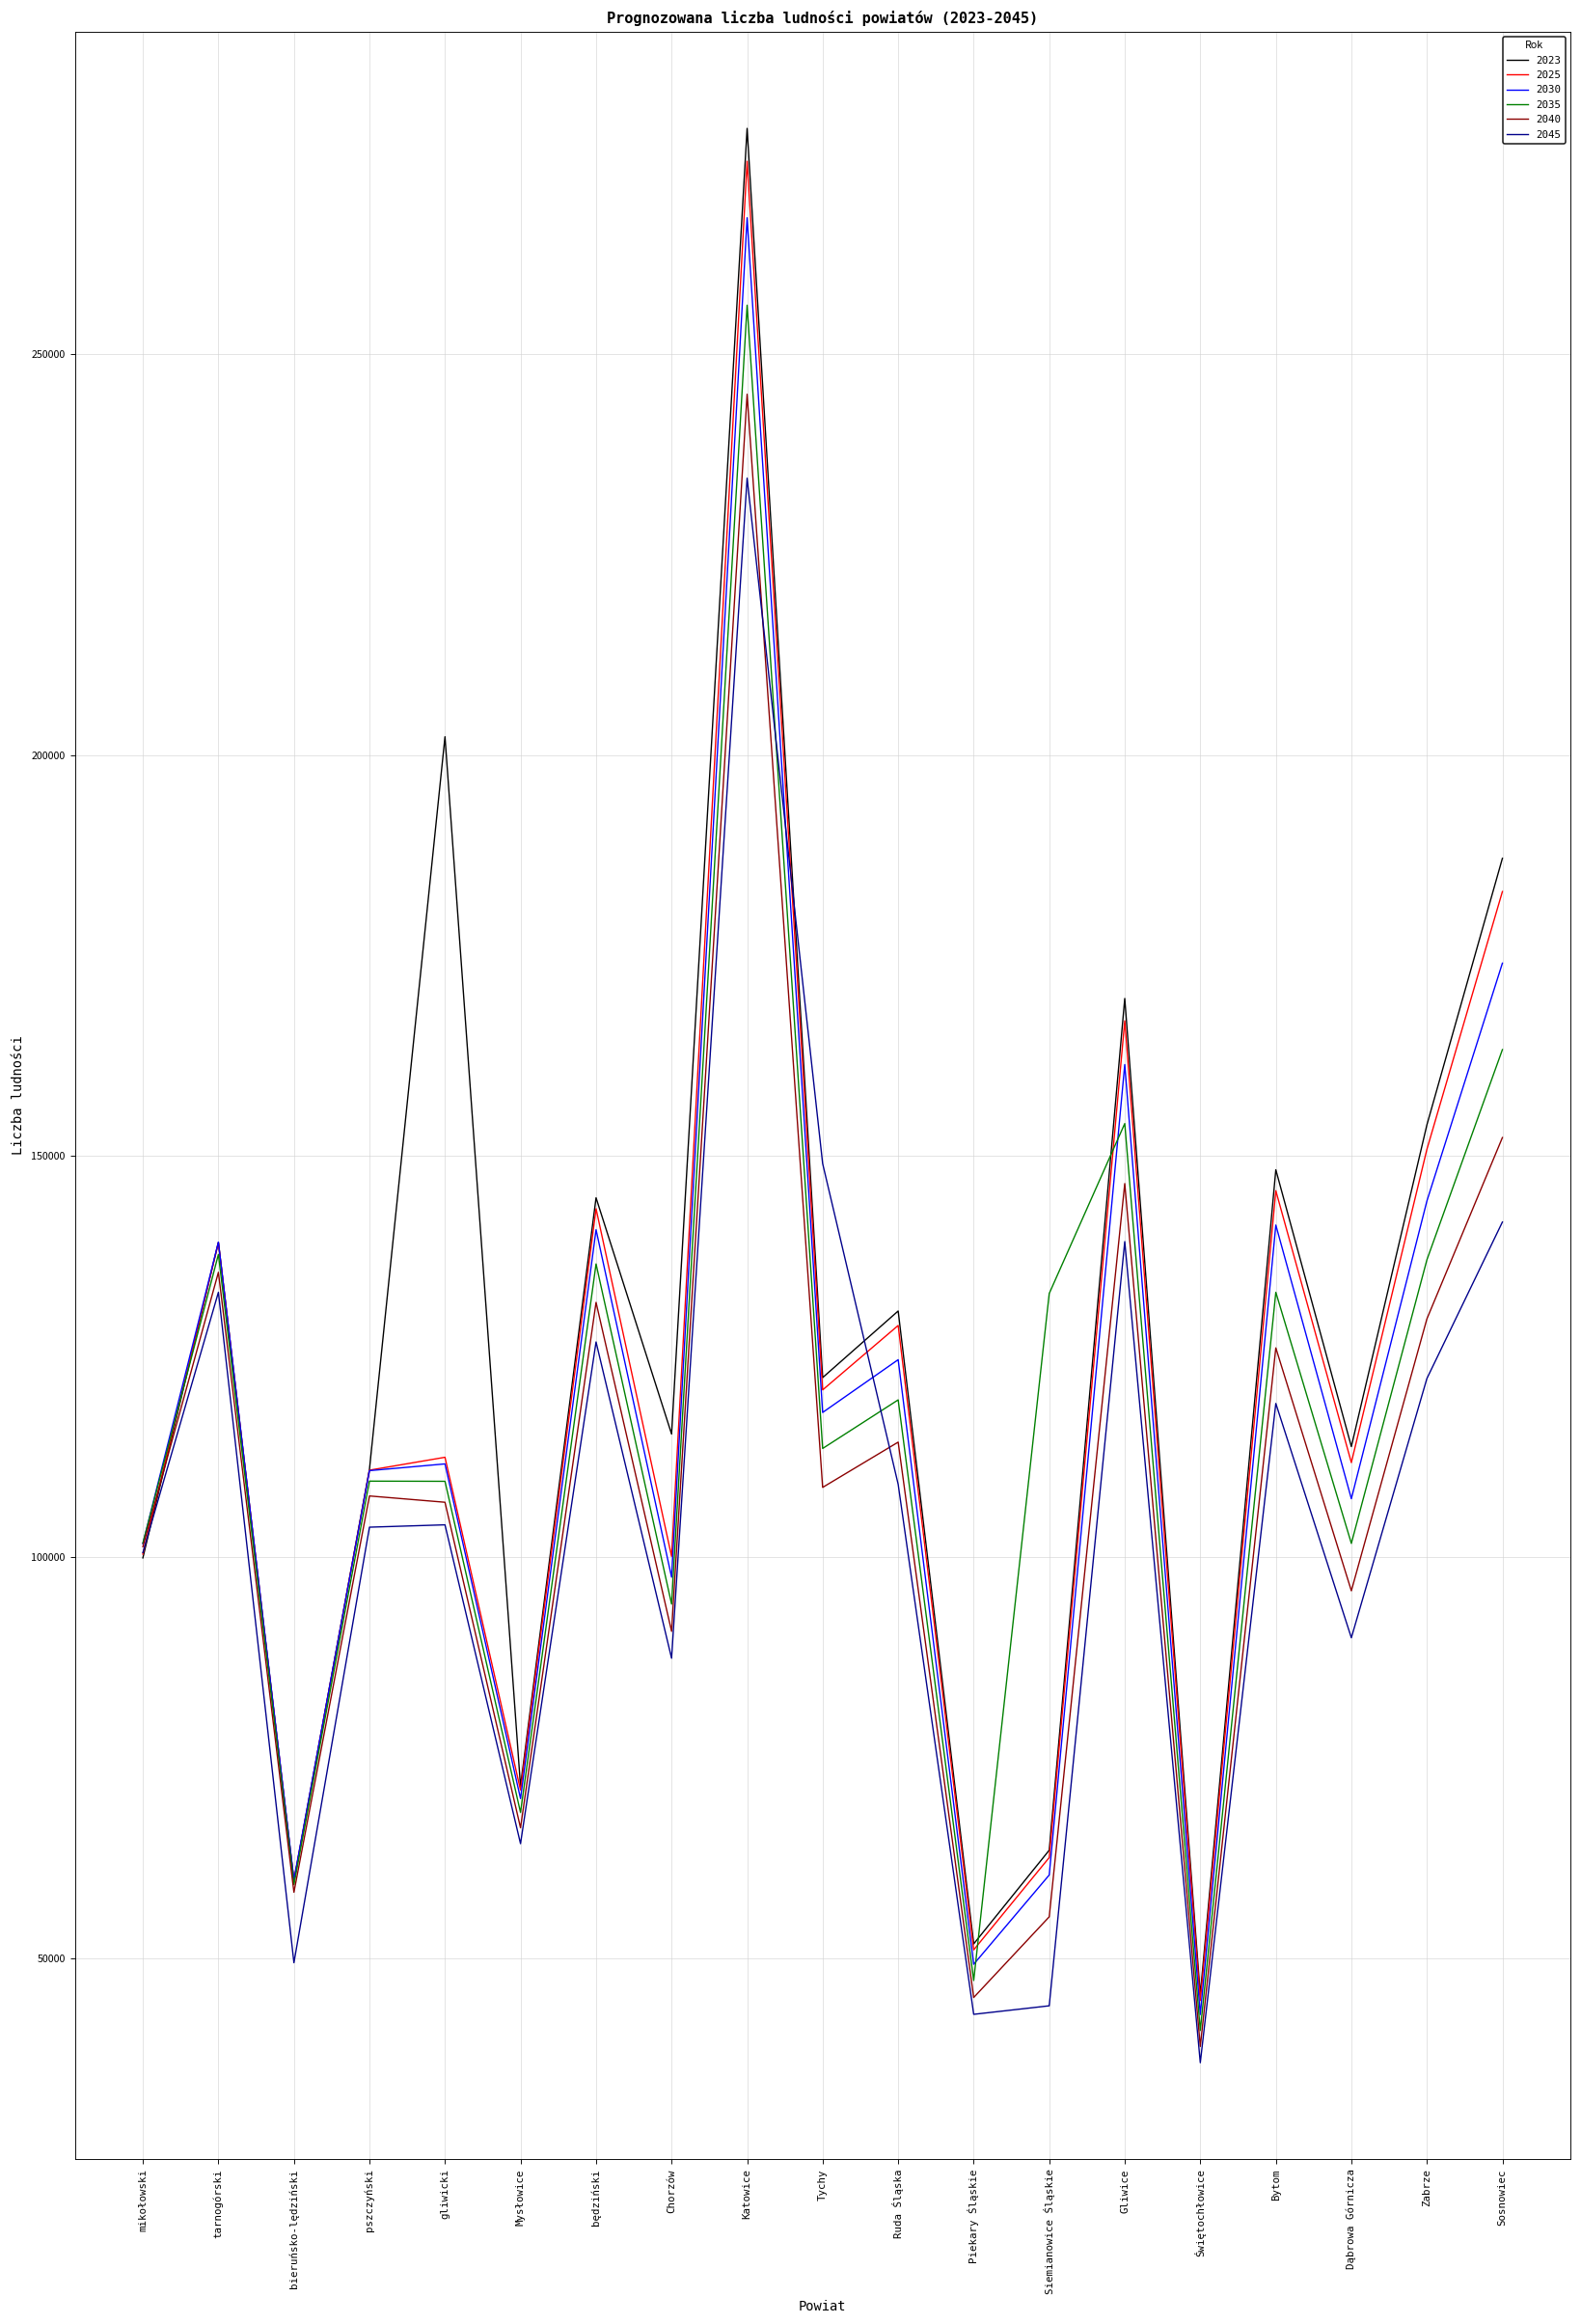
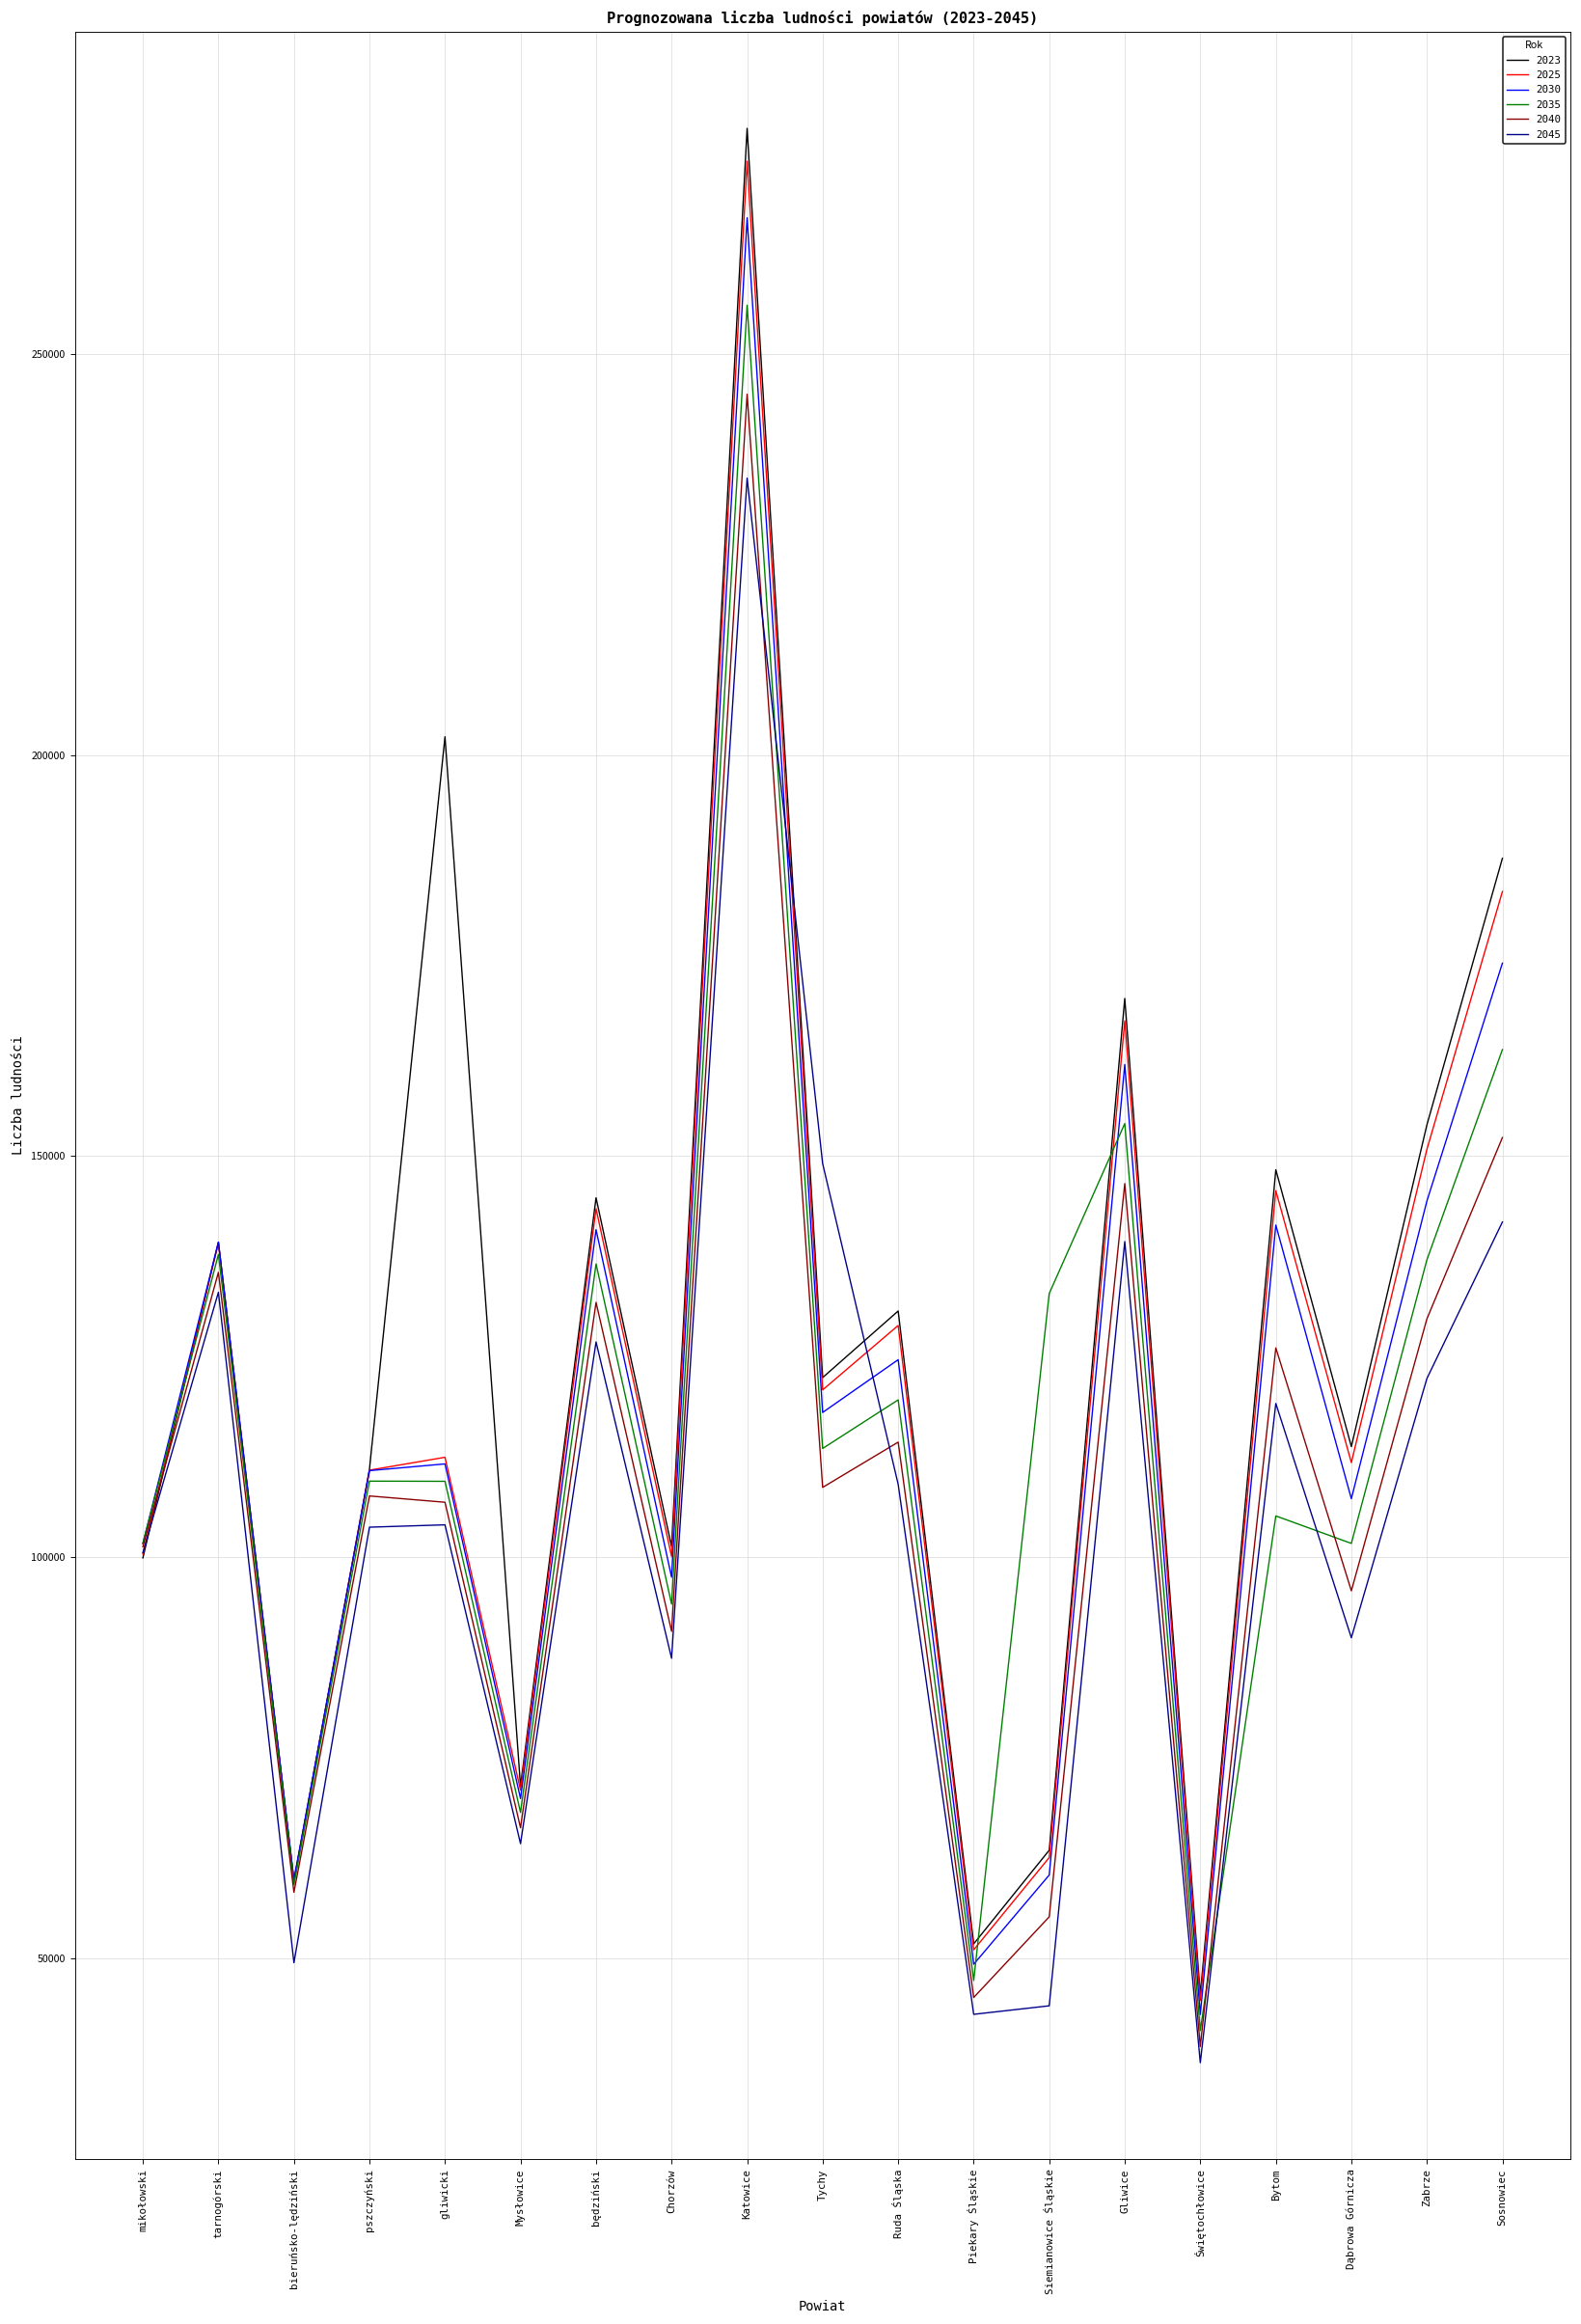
2023, Chorzów: 115000 -> 101000
2035, Bytom: 133000 -> 105000
